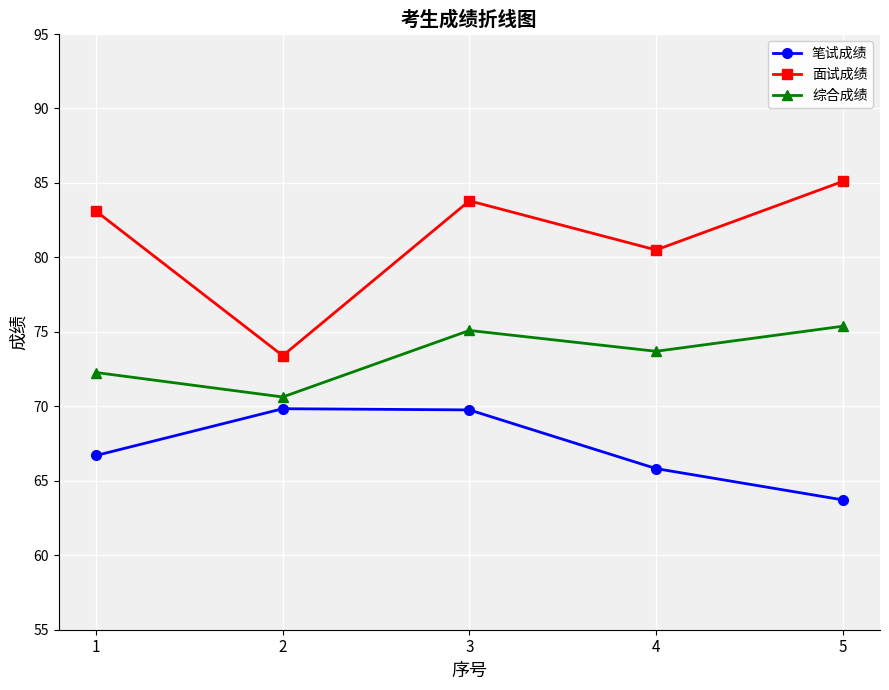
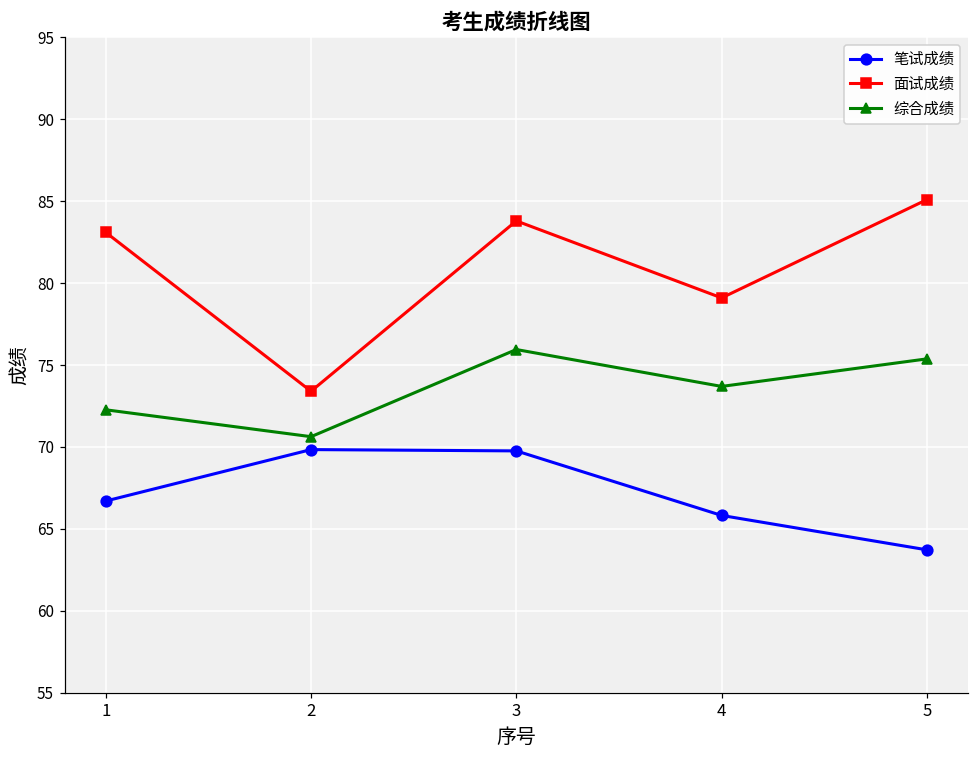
综合成绩, 3: 75.1 -> 75.9
面试成绩, 4: 80.5 -> 79.1
